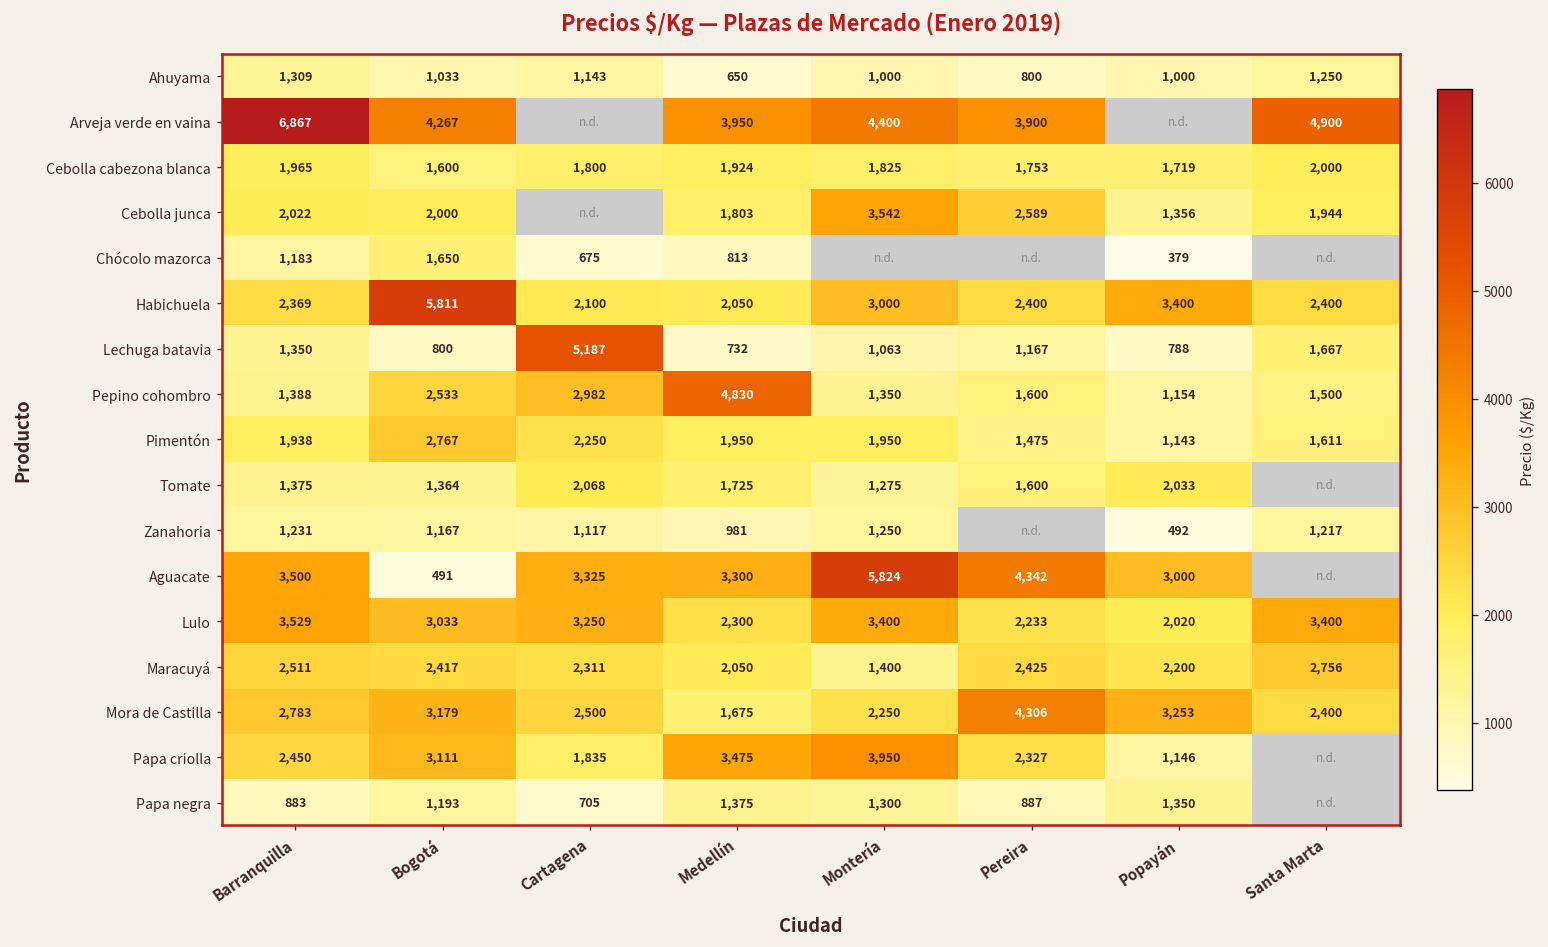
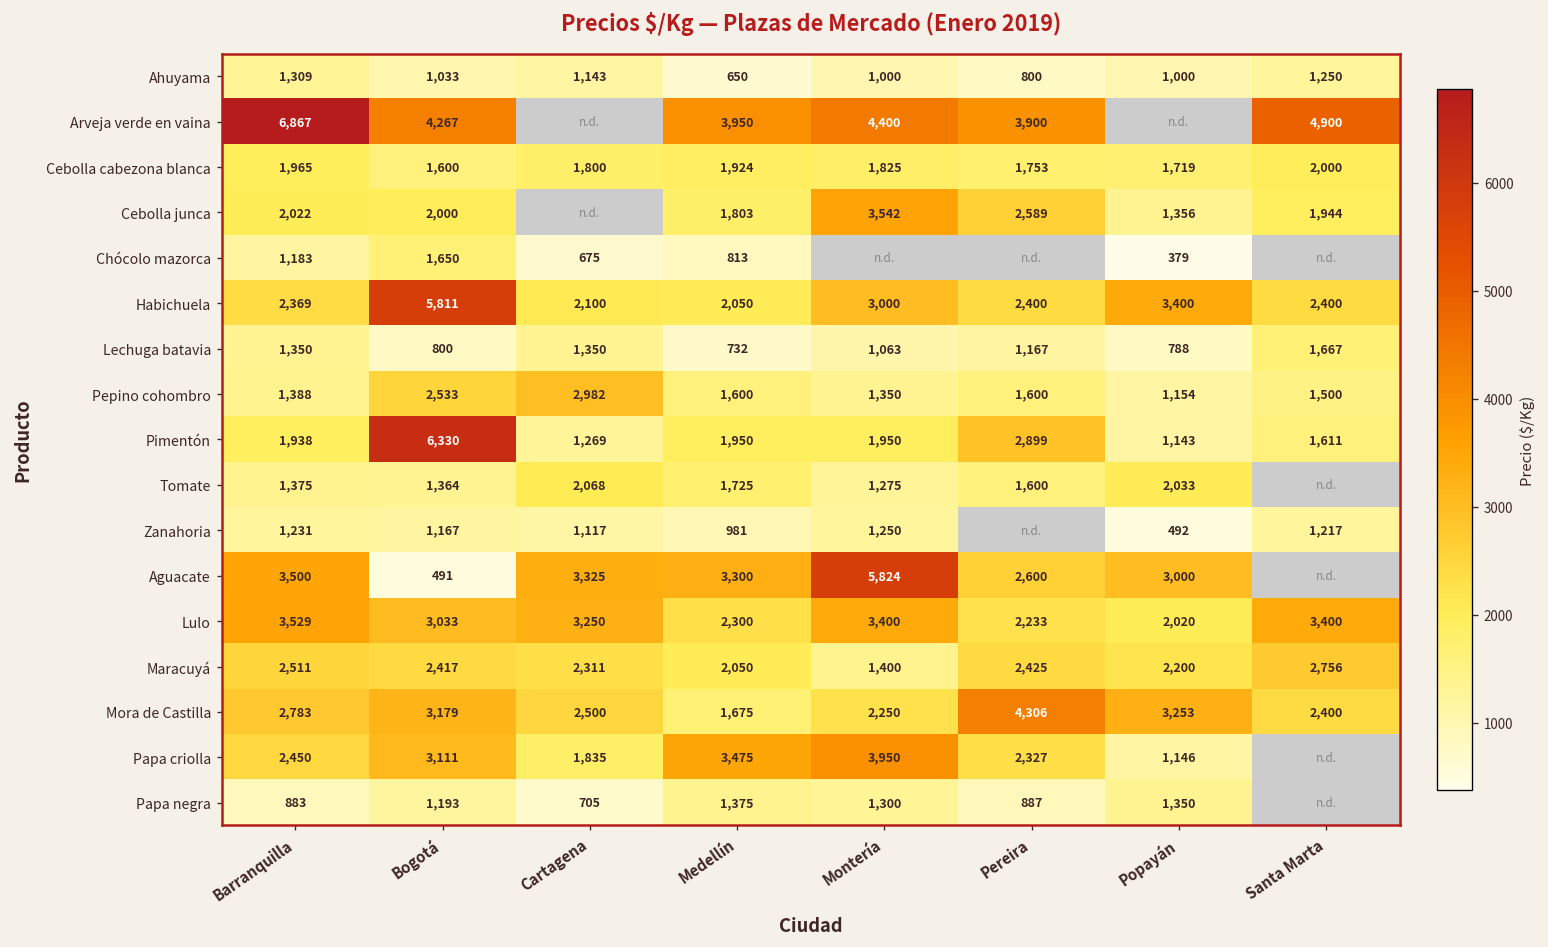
Lechuga batavia, Cartagena: 5,187 -> 1,350
Pepino cohombro, Medellín: 4,830 -> 1,600
Pimentón, Bogotá: 2,767 -> 6,330
Pimentón, Cartagena: 2,250 -> 1,269
Pimentón, Pereira: 1,475 -> 2,899
Aguacate, Pereira: 4,342 -> 2,600
